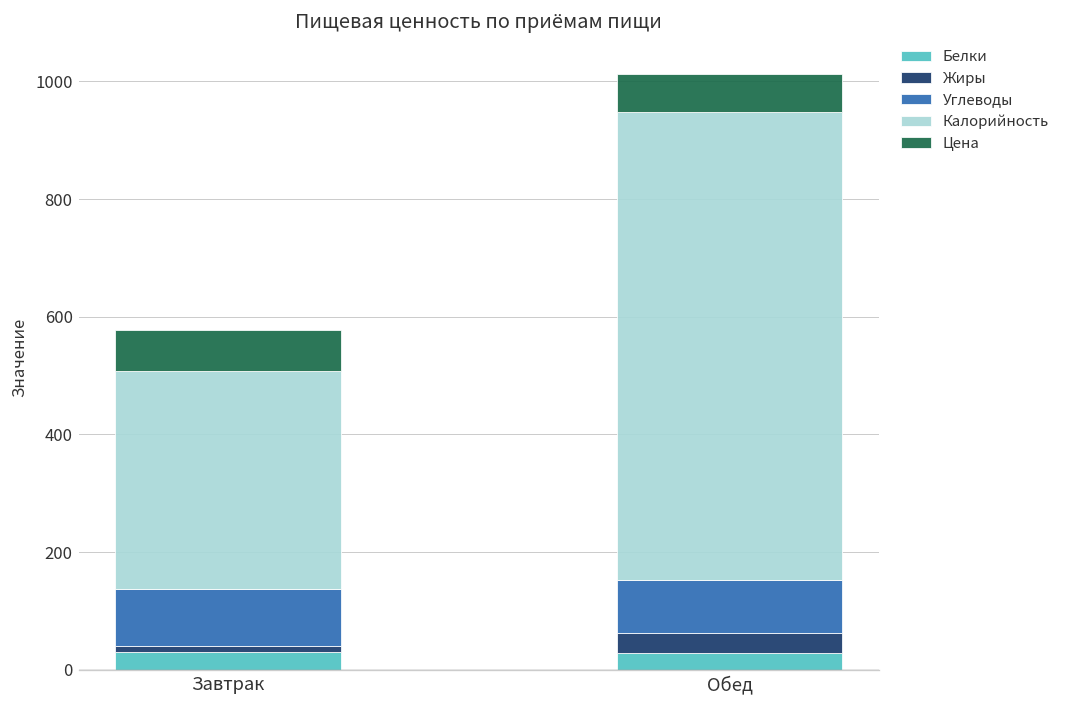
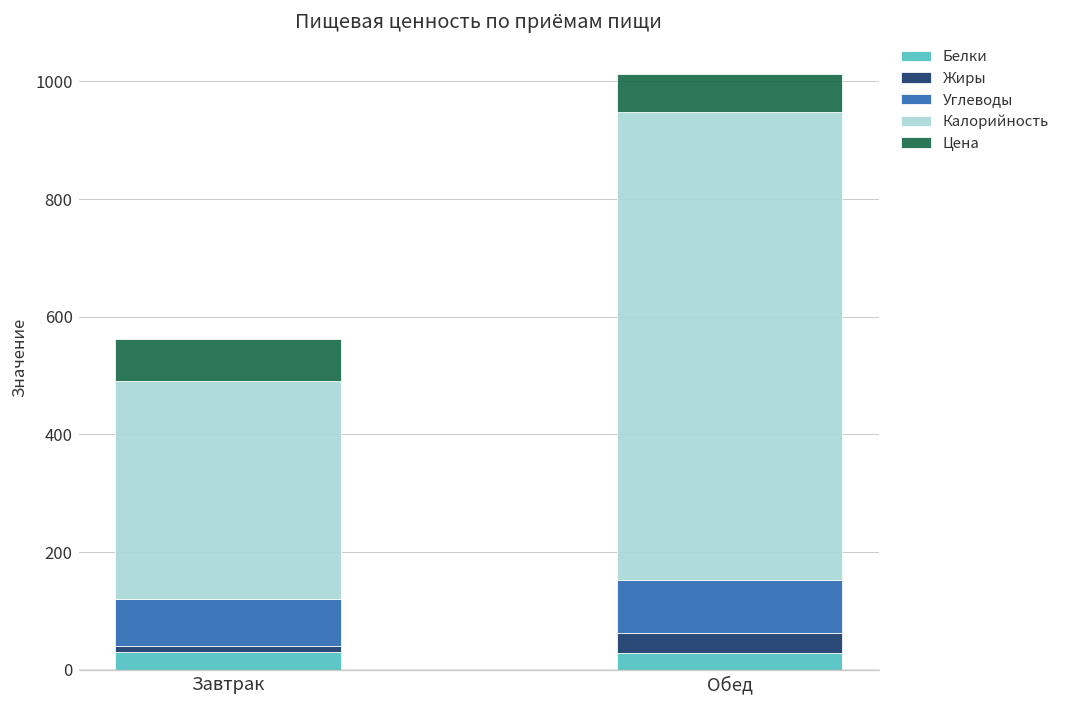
Углеводы, Завтрак: 100 -> 80
